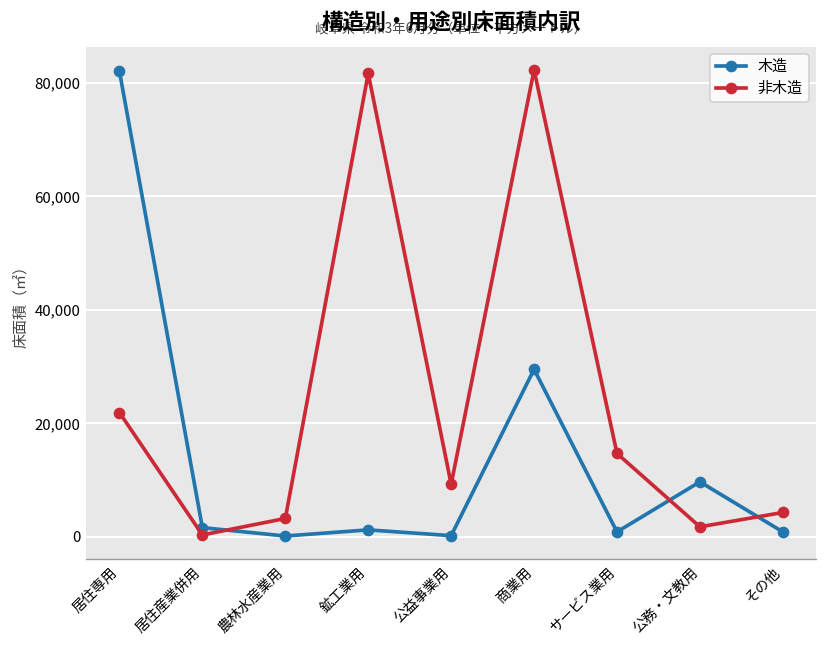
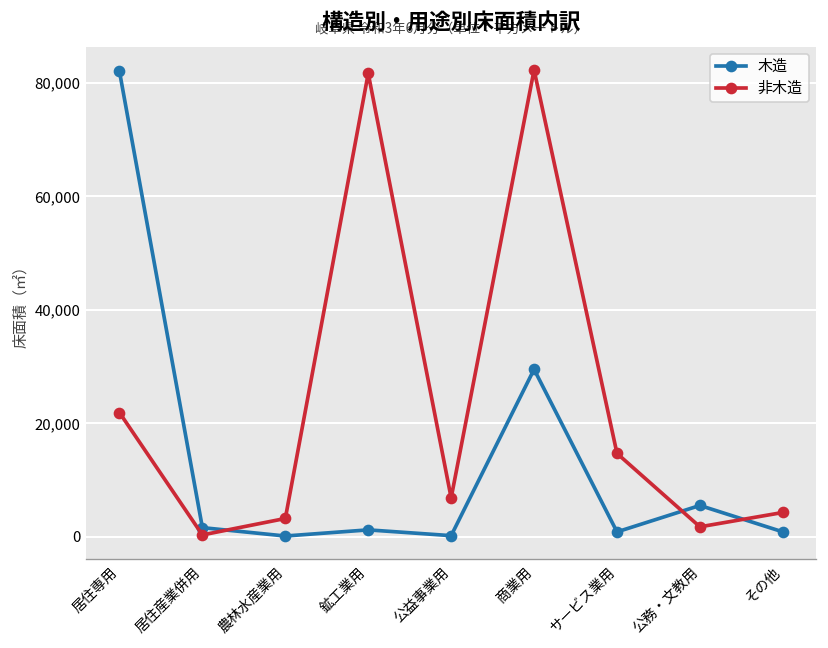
非木造, 公益事業用: 9,000 -> 7,000
木造, 公務・文教用: 10,000 -> 6,000
